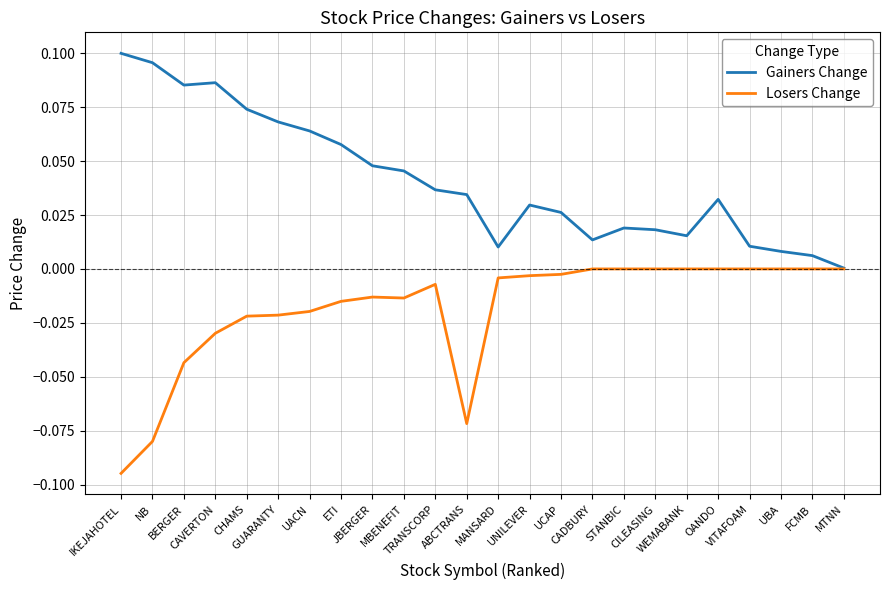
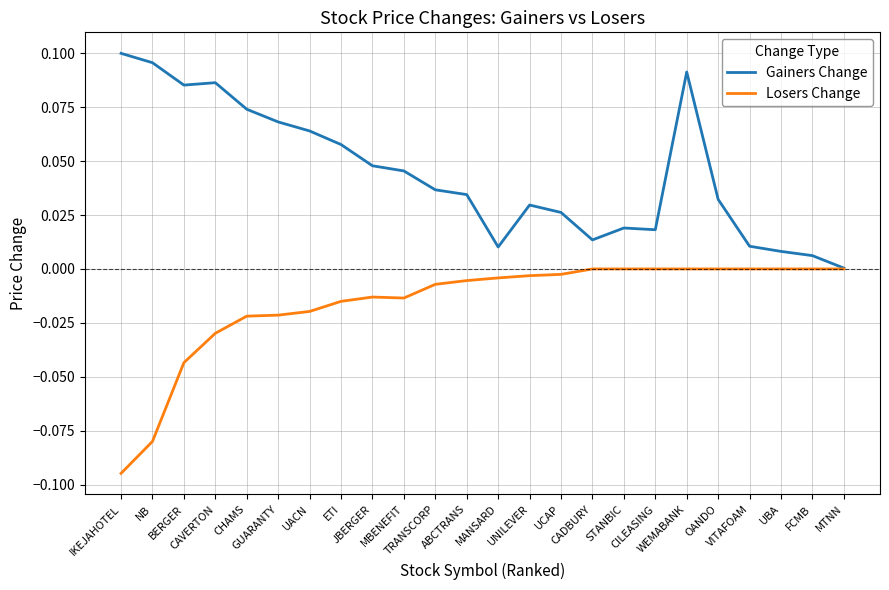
Losers Change, ABCTRANS: -0.072 -> -0.005
Gainers Change, WEMABANK: 0.015 -> 0.091
